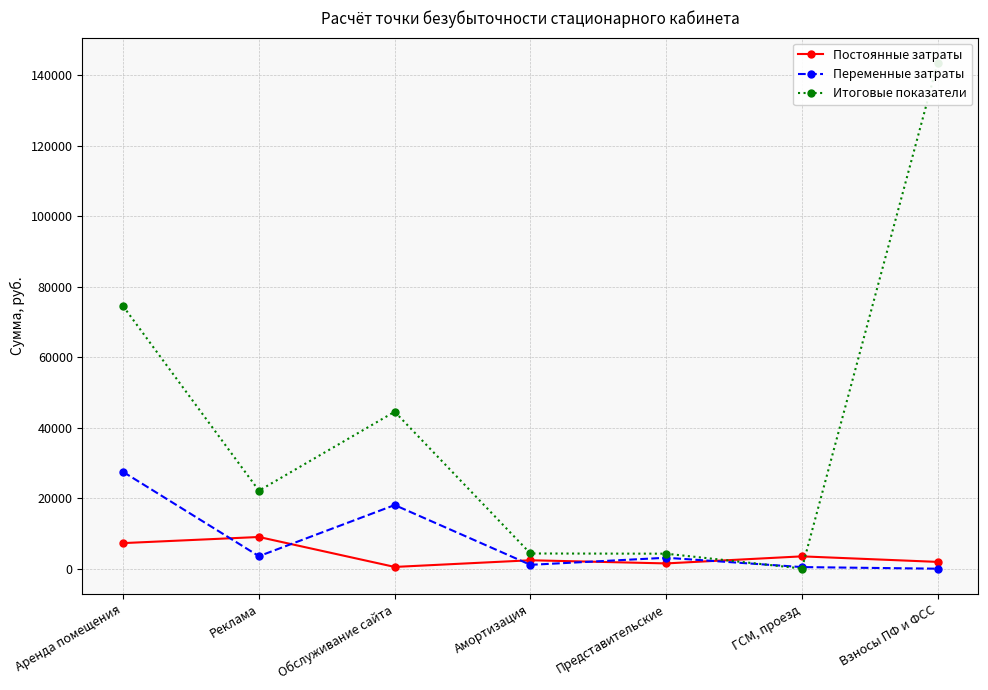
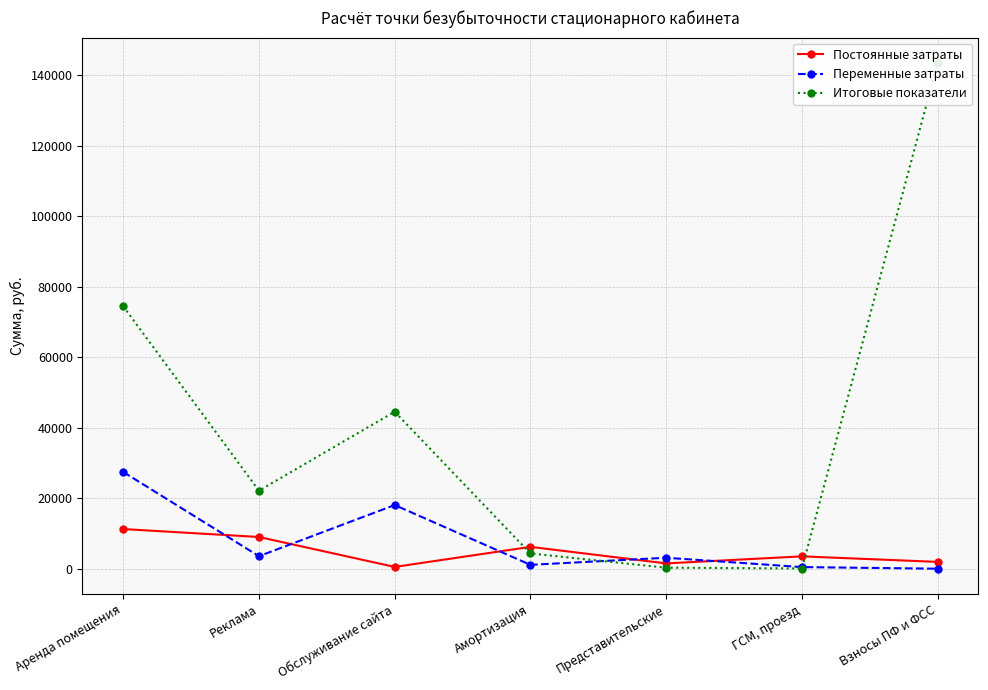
Постоянные затраты, Аренда помещения: 7000 -> 11000
Постоянные затраты, Амортизация: 2000 -> 6000
Итоговые показатели, Представительские: 4000 -> 0
